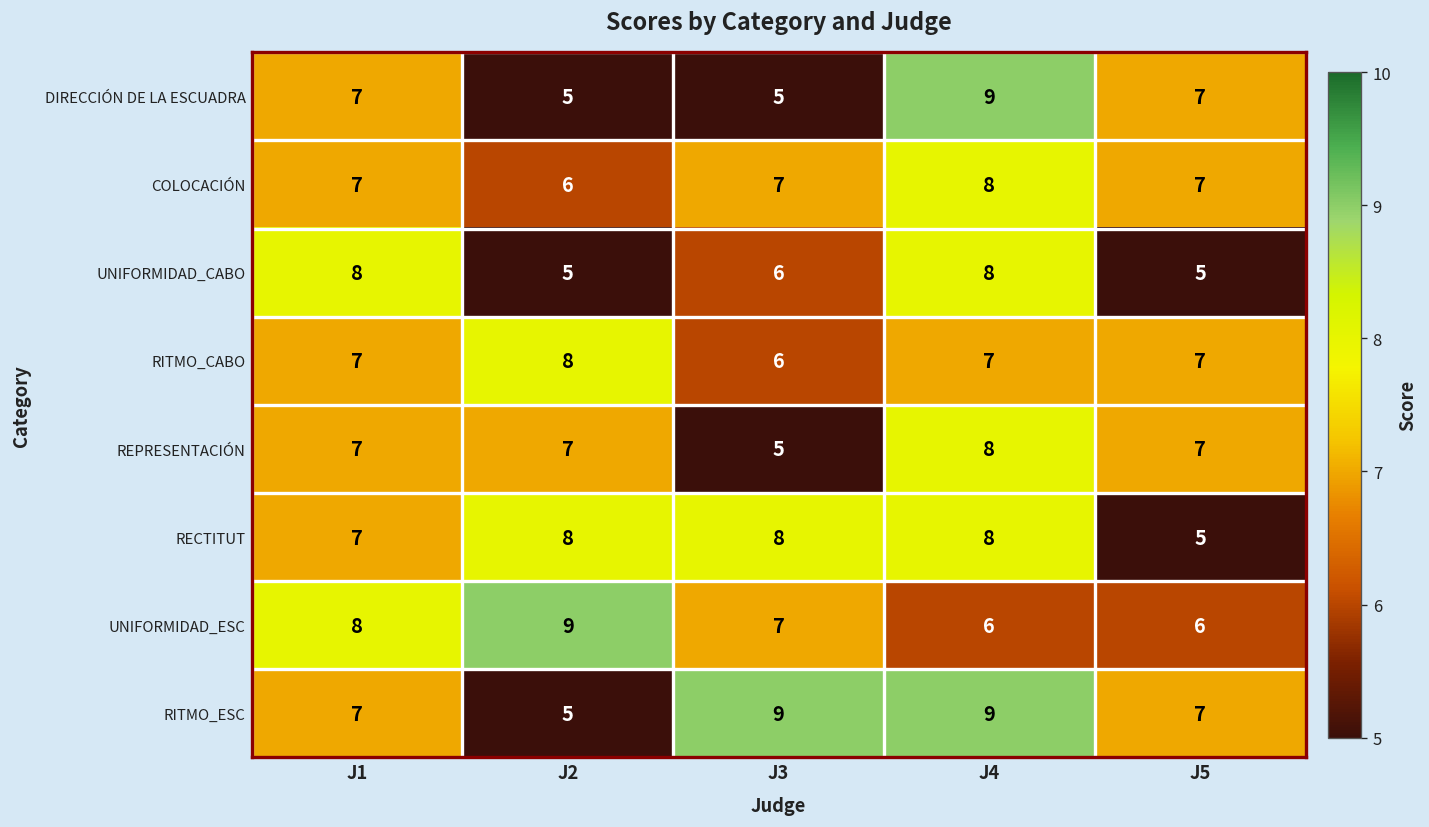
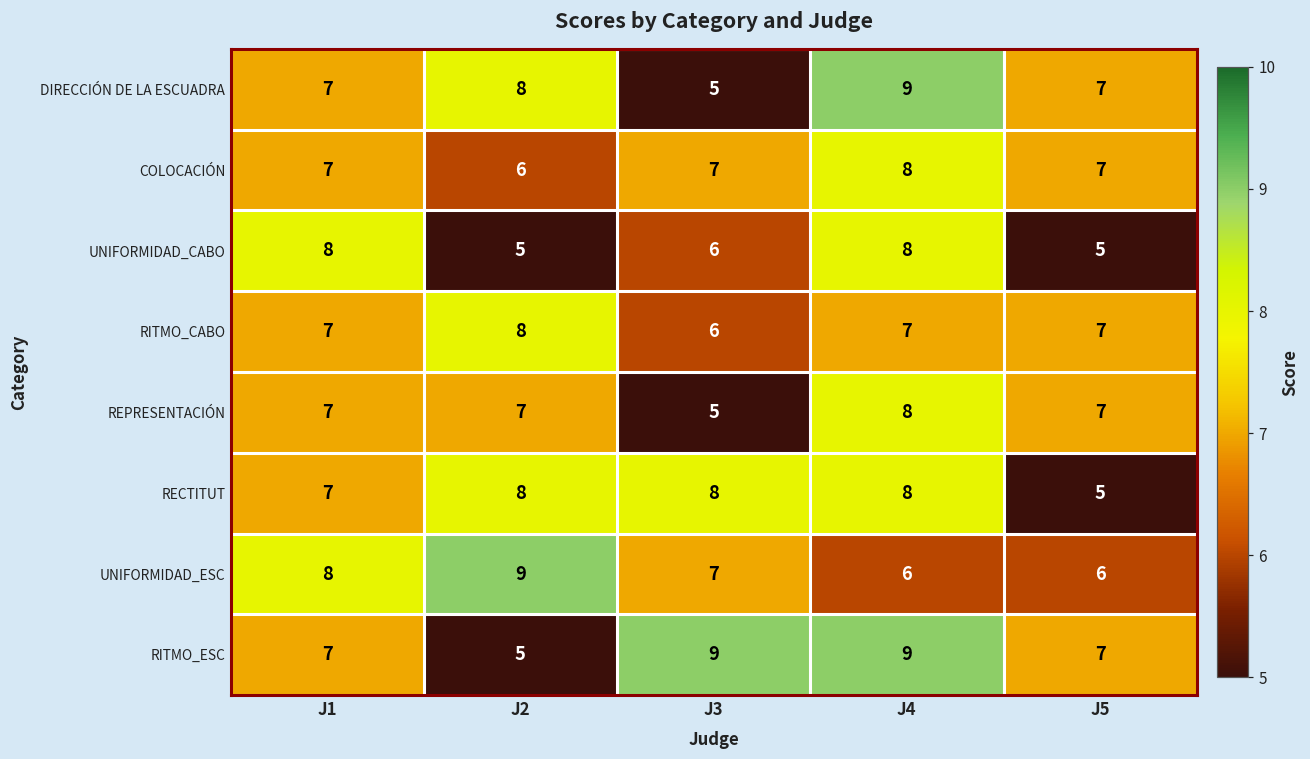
DIRECCIÓN DE LA ESCUADRA, J2: 5 -> 8
